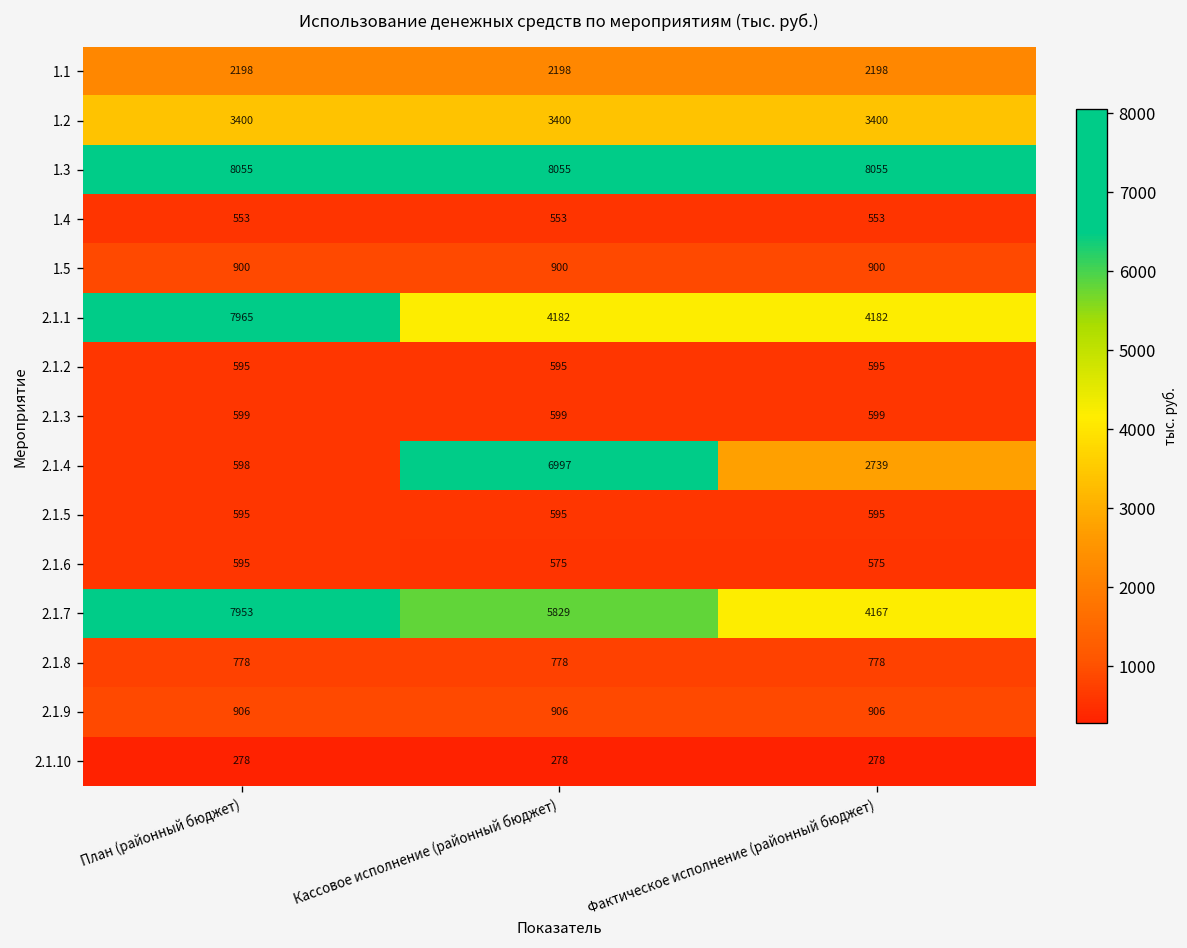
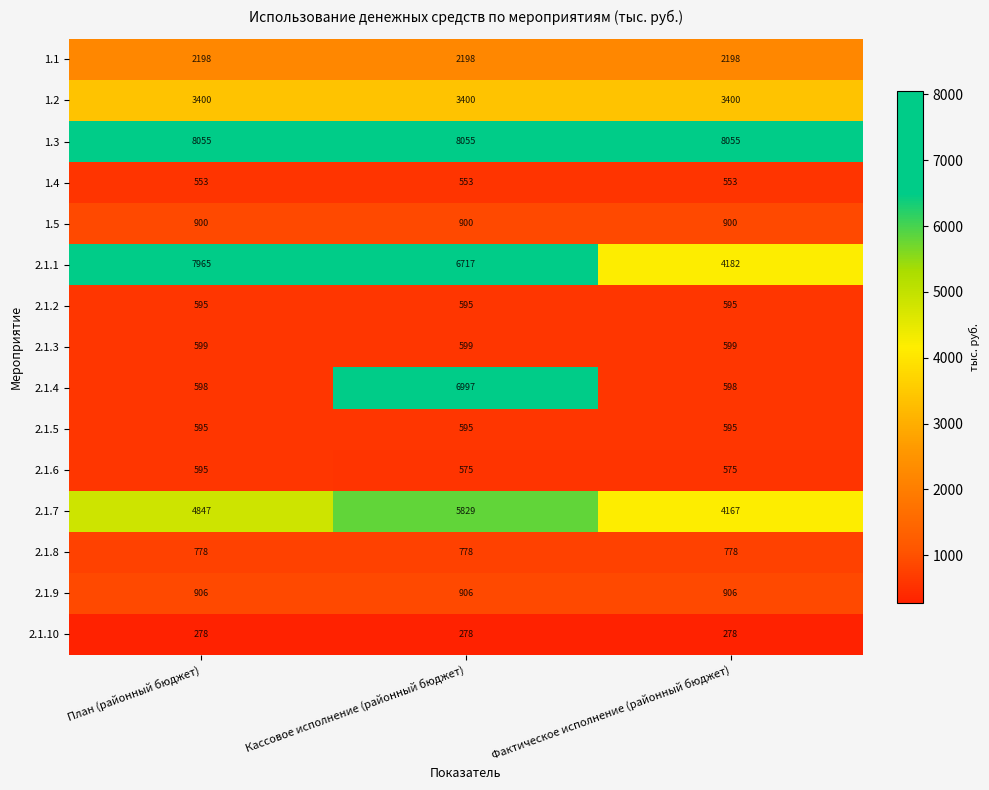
2.1.1, Кассовое исполнение (районный бюджет): 4182 -> 6717
2.1.4, Фактическое исполнение (районный бюджет): 2739 -> 598
2.1.7, План (районный бюджет): 7953 -> 4847
